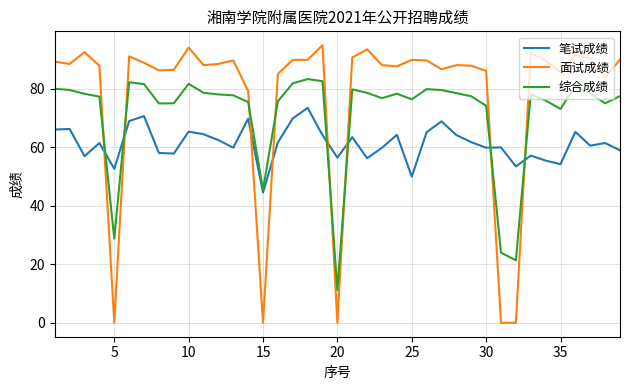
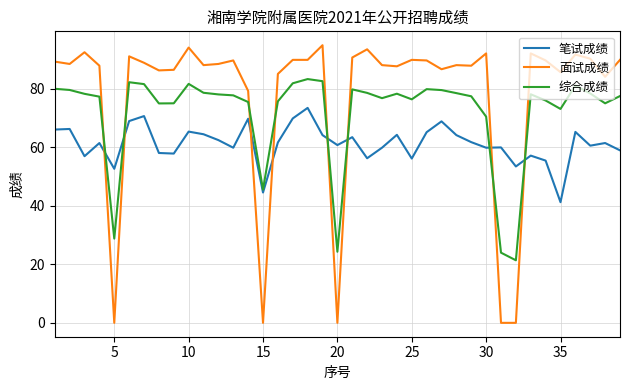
笔试成绩, 20: 56 -> 61
综合成绩, 20: 11 -> 24
笔试成绩, 25: 50 -> 56
面试成绩, 30: 86 -> 92
综合成绩, 30: 74 -> 70
笔试成绩, 35: 54 -> 41
